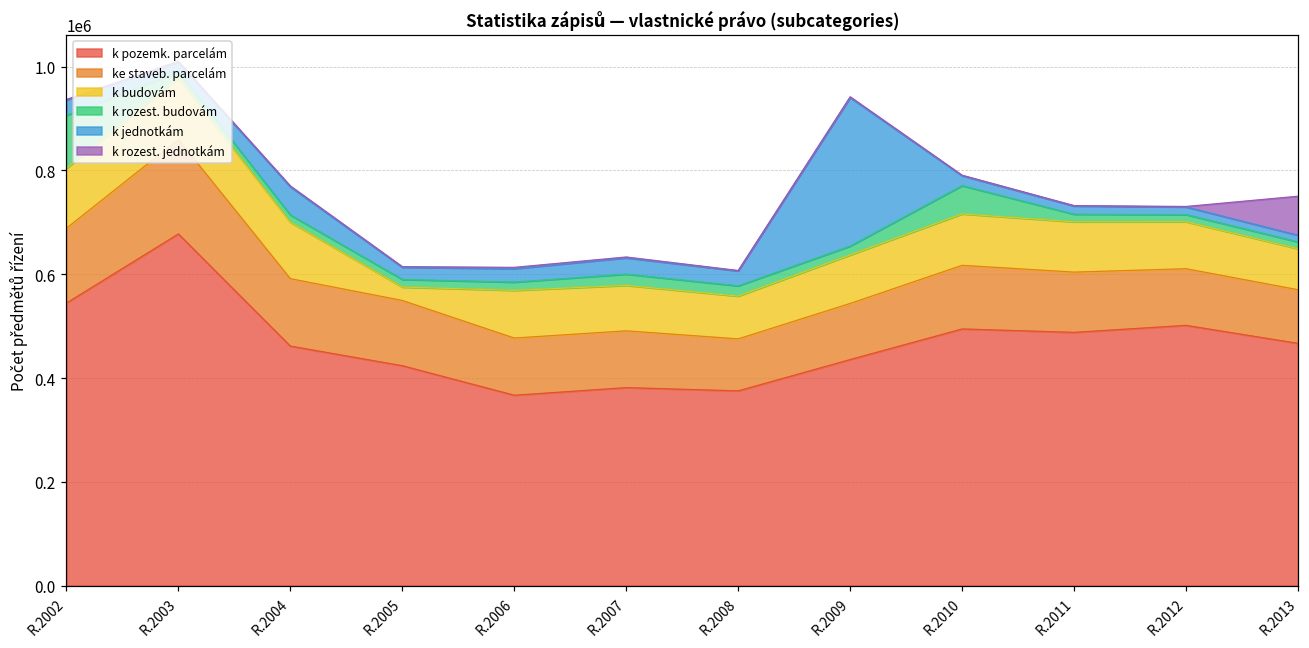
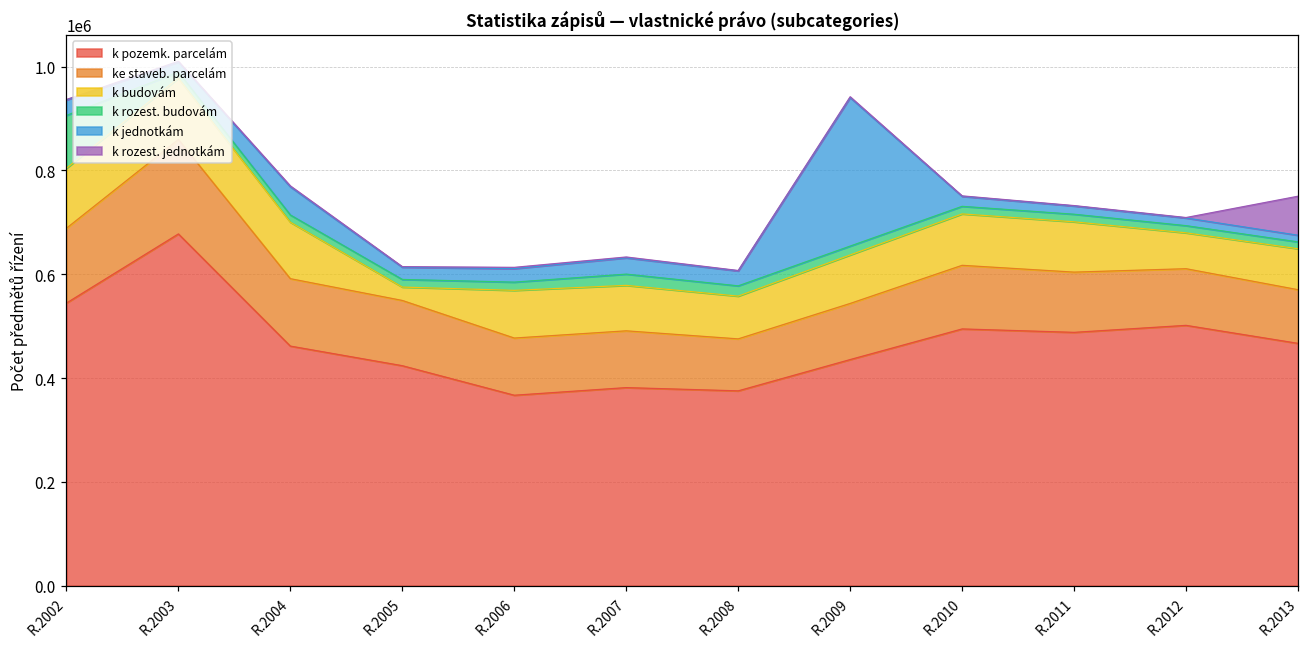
k rozest. budovám, R.2010: 50000 -> 10000
k budovám, R.2012: 90000 -> 70000
